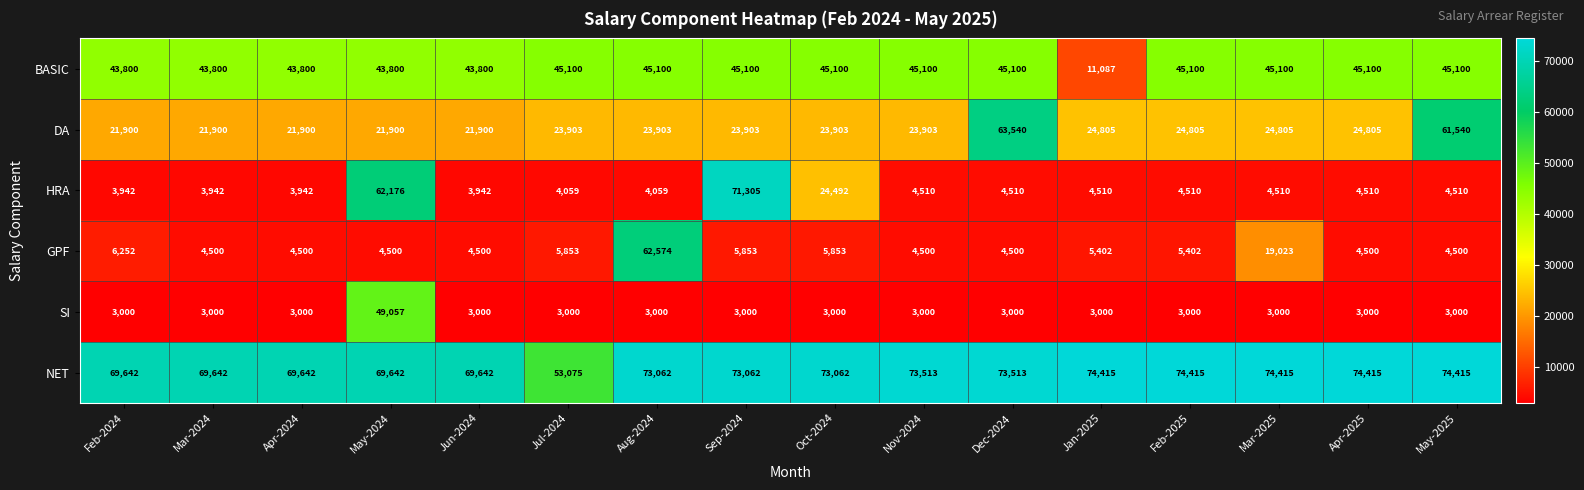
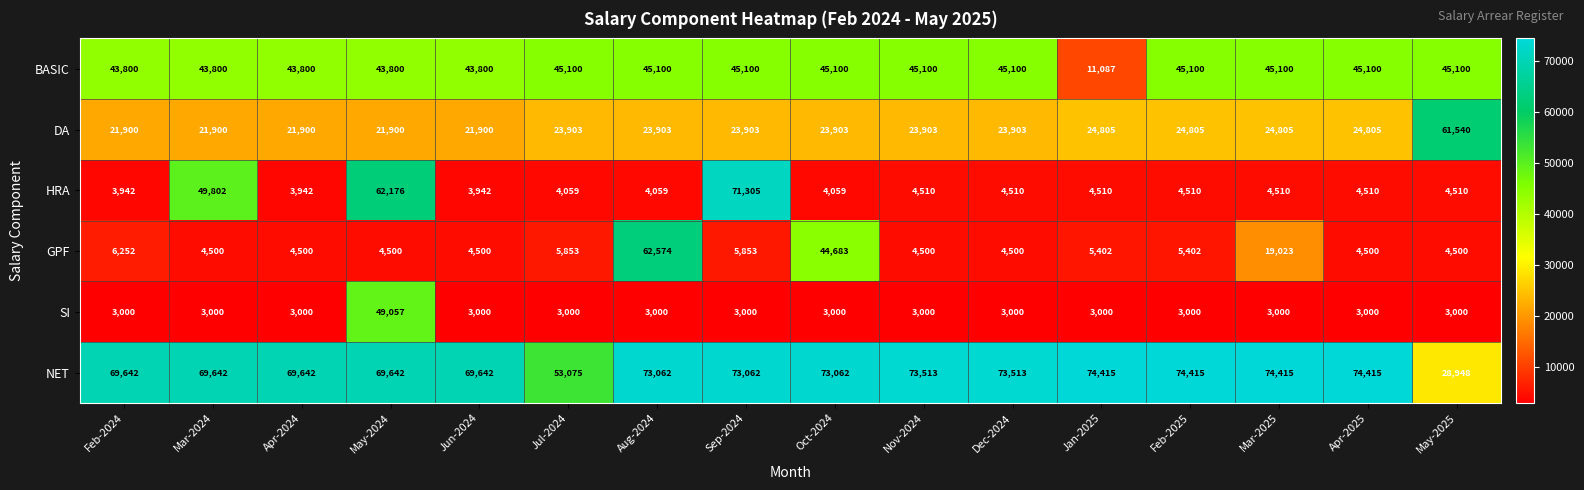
DA, Dec-2024: 63,540 -> 23,903
HRA, Mar-2024: 3,942 -> 49,802
HRA, Oct-2024: 24,492 -> 4,059
GPF, Oct-2024: 5,853 -> 44,683
NET, May-2025: 74,415 -> 28,948
